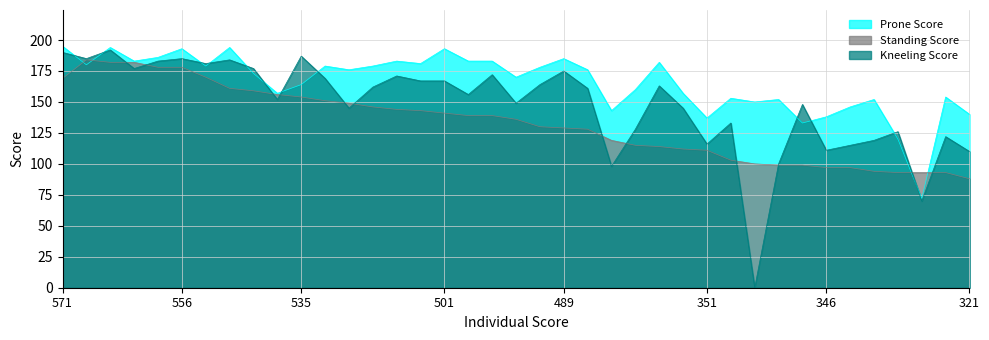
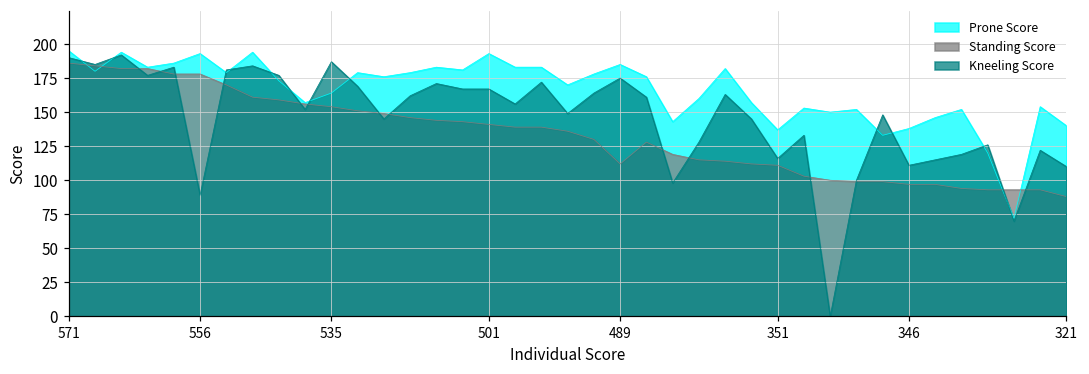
Standing Score, 571: 169 -> 186
Kneeling Score, 556: 185 -> 89
Standing Score, 489: 129 -> 112
